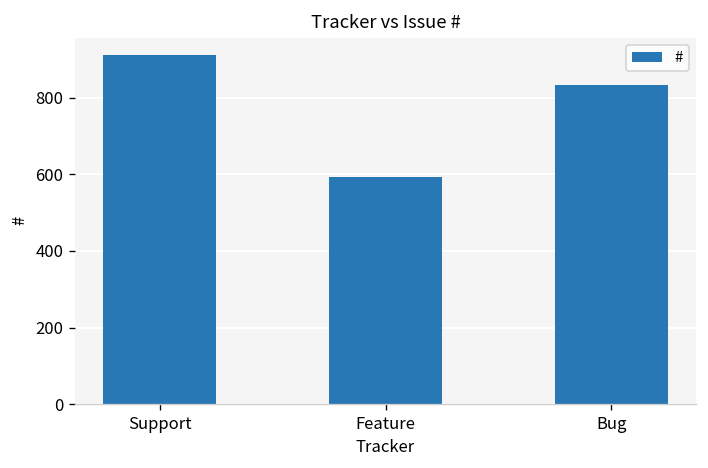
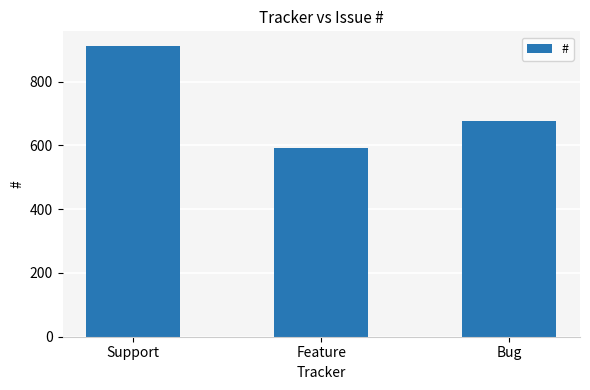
Bug: 830 -> 680
